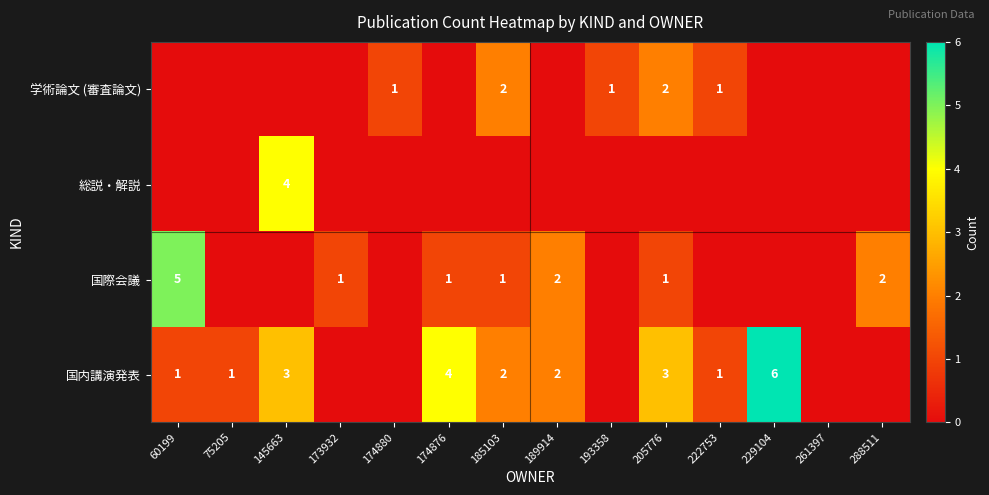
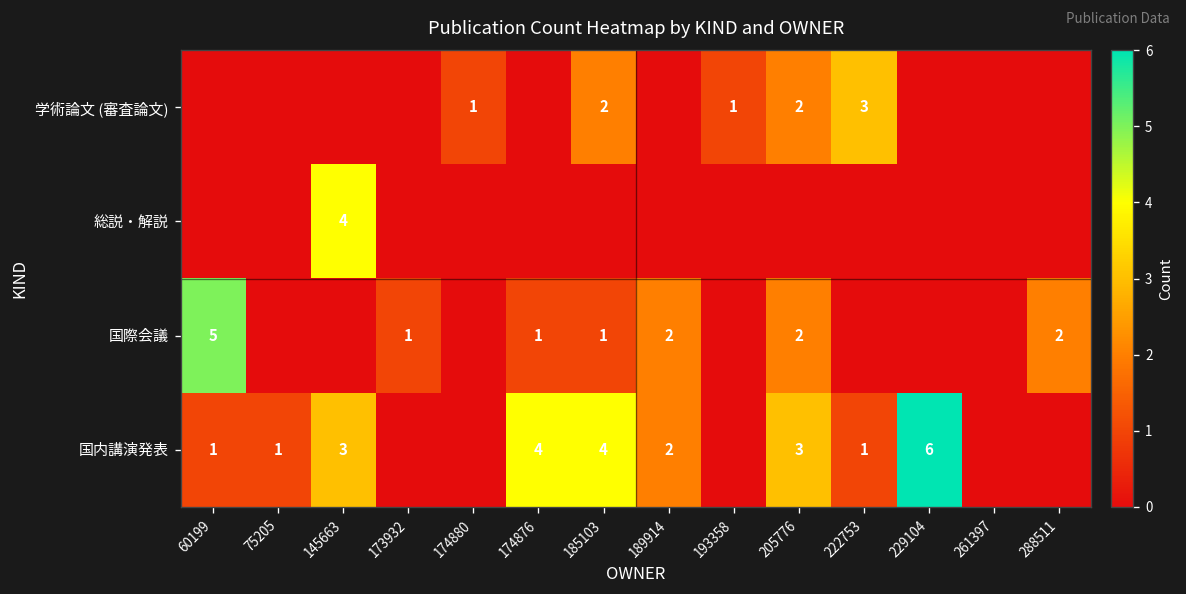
学術論文 (審査論文), 222753: 1 -> 3
国際会議, 205776: 1 -> 2
国内講演発表, 185103: 2 -> 4
